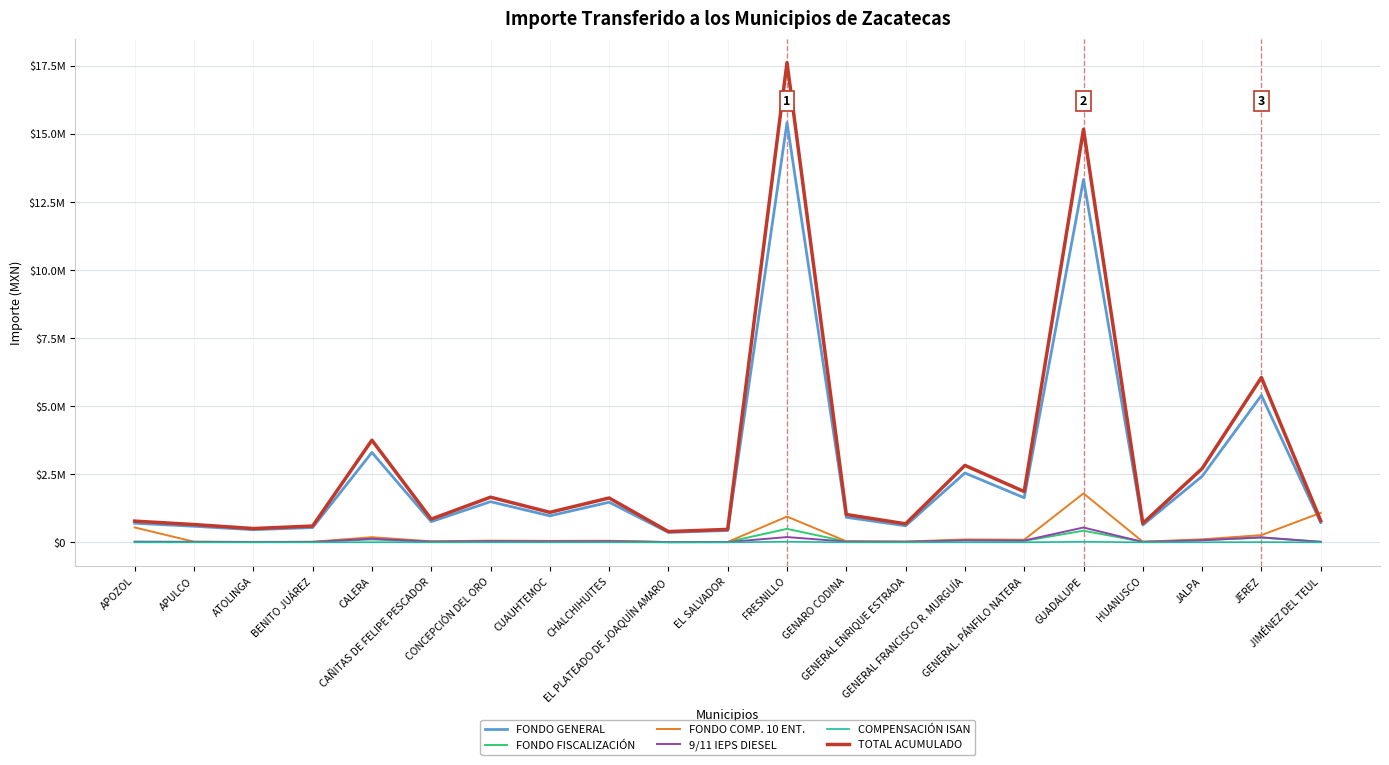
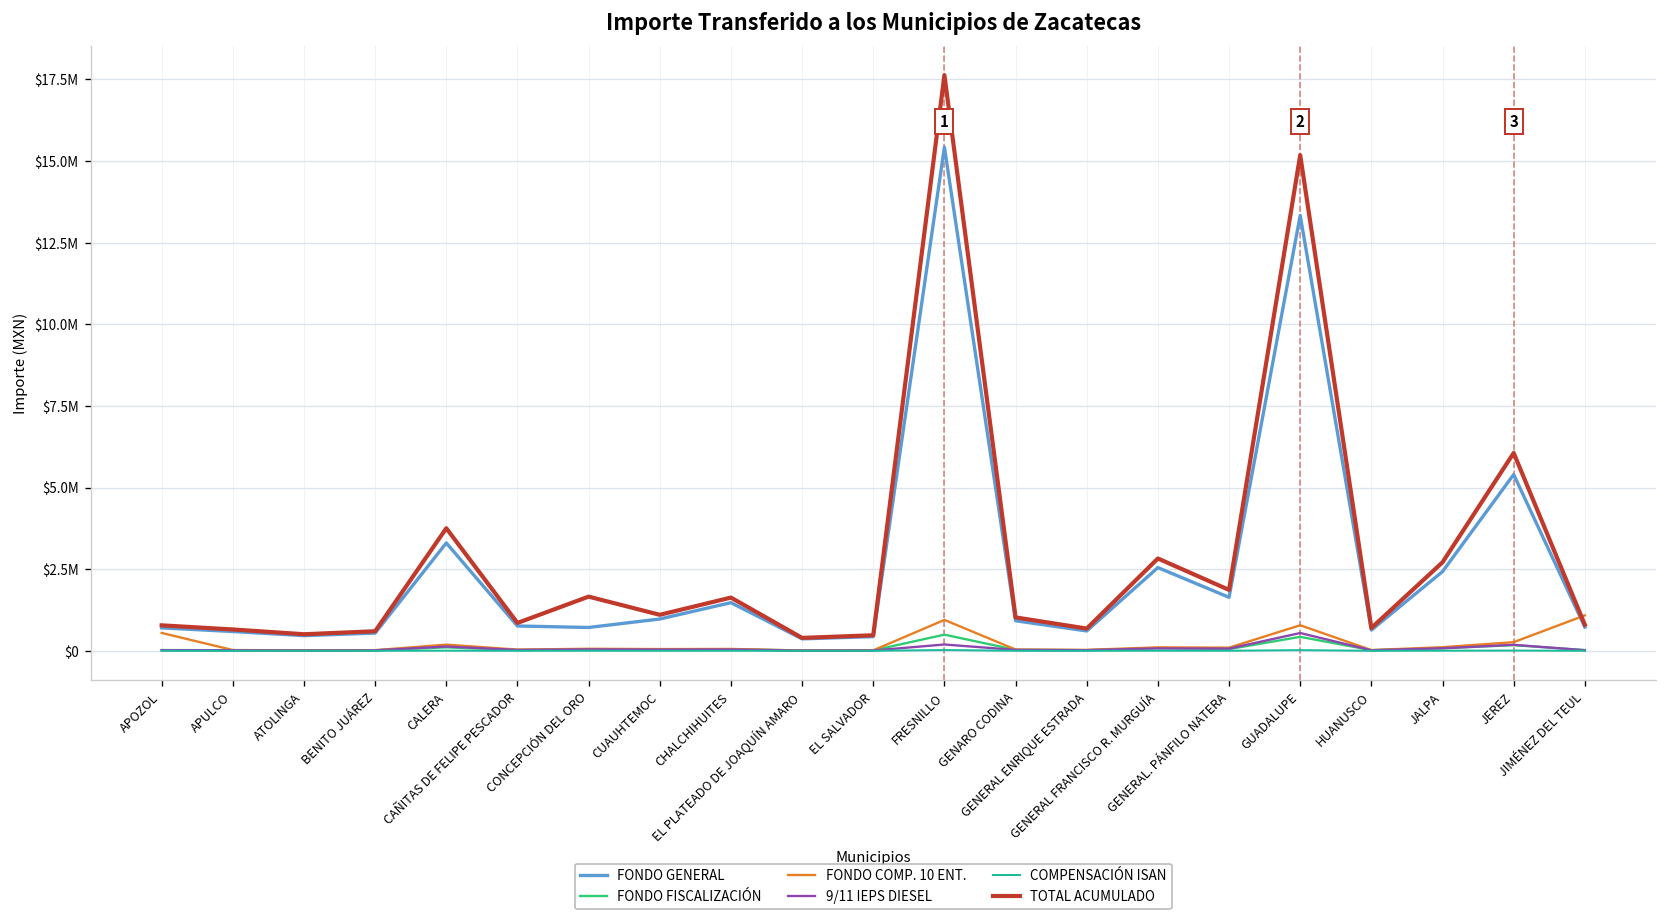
FONDO GENERAL, CONCEPCIÓN DEL ORO: $1500000 -> $700000
FONDO COMP. 10 ENT., GUADALUPE: $1800000 -> $800000
